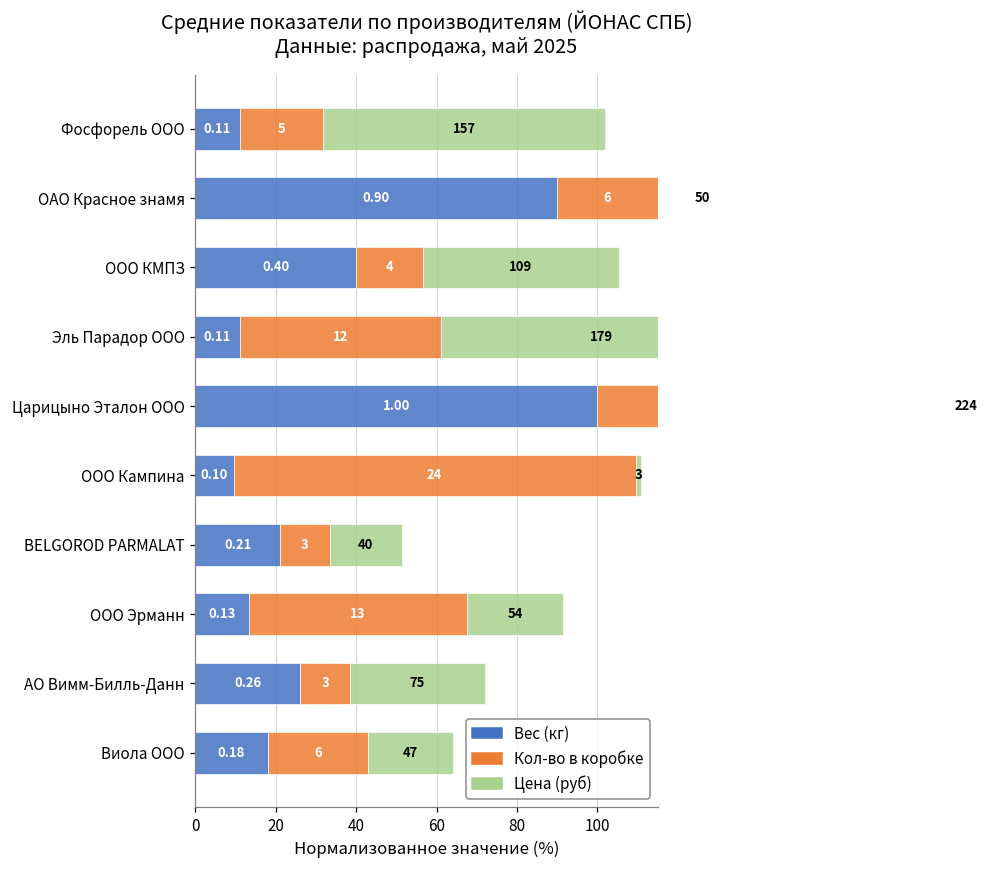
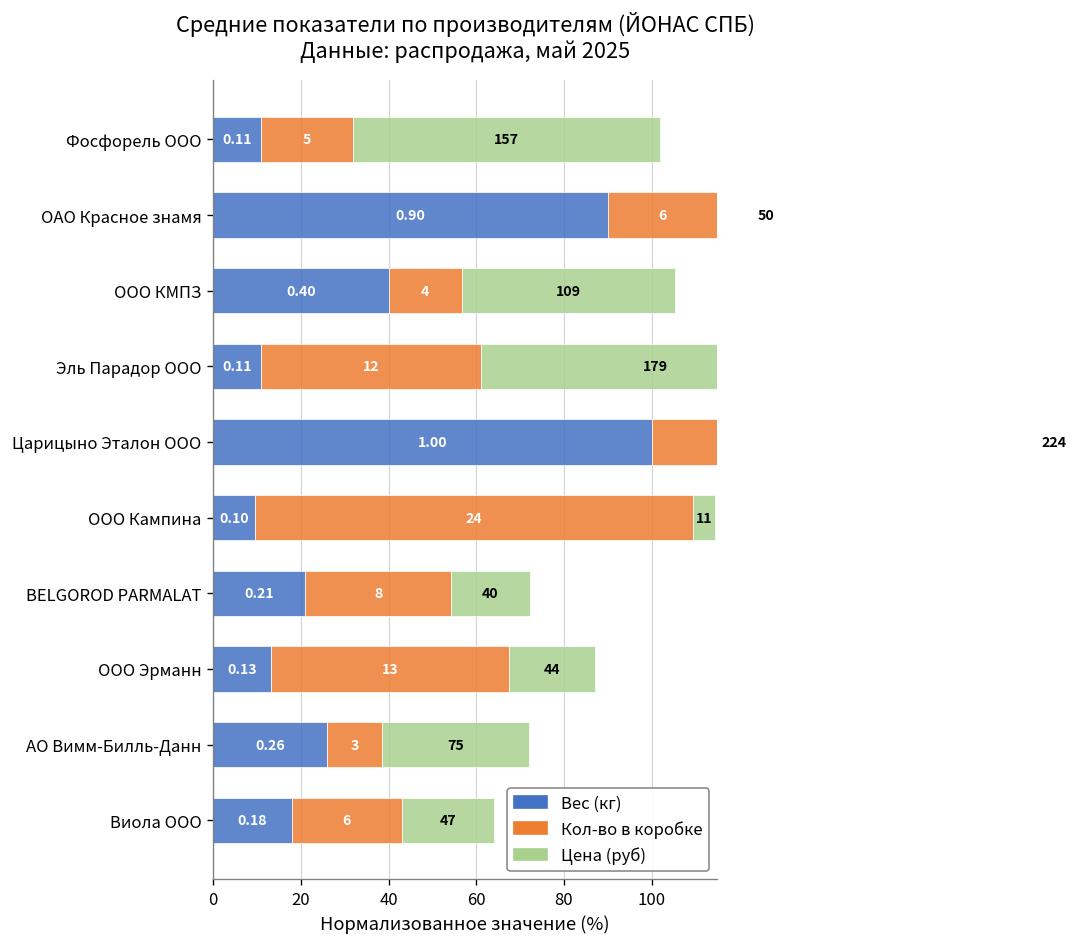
Цена (руб), ООО Кампина: 3 -> 11
Кол-во в коробке, BELGOROD PARMALAT: 3 -> 8
Цена (руб), ООО Эрманн: 54 -> 44
